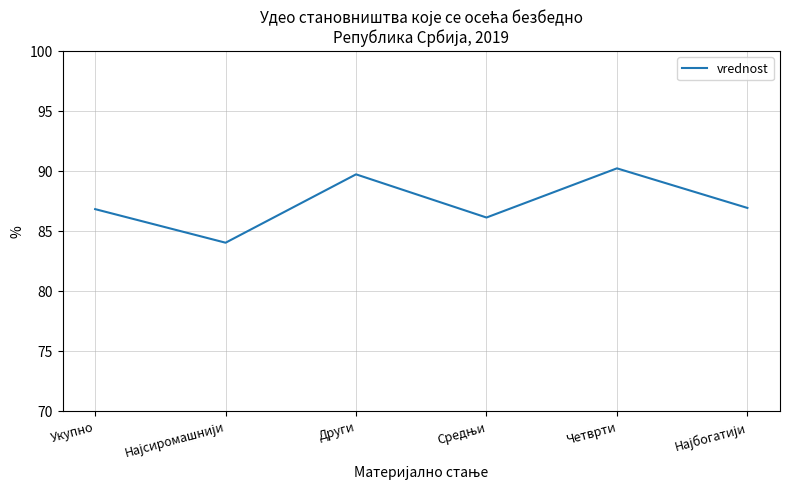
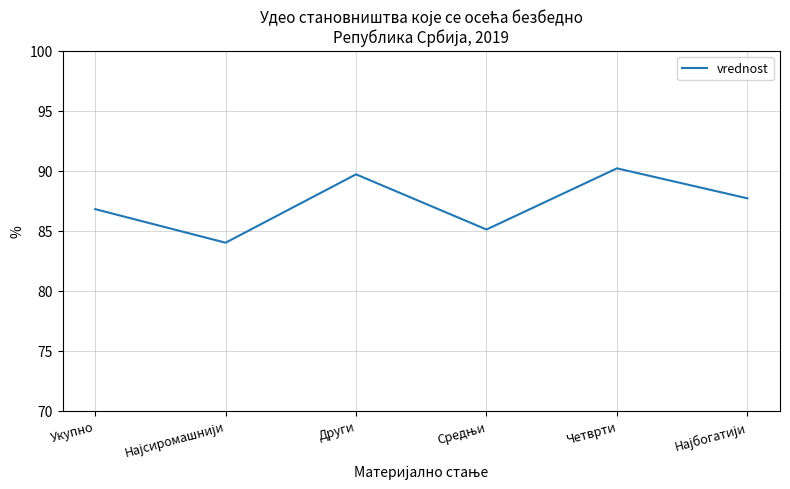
Средњи: 86.1 -> 85.1
Најбогатији: 86.9 -> 87.7
